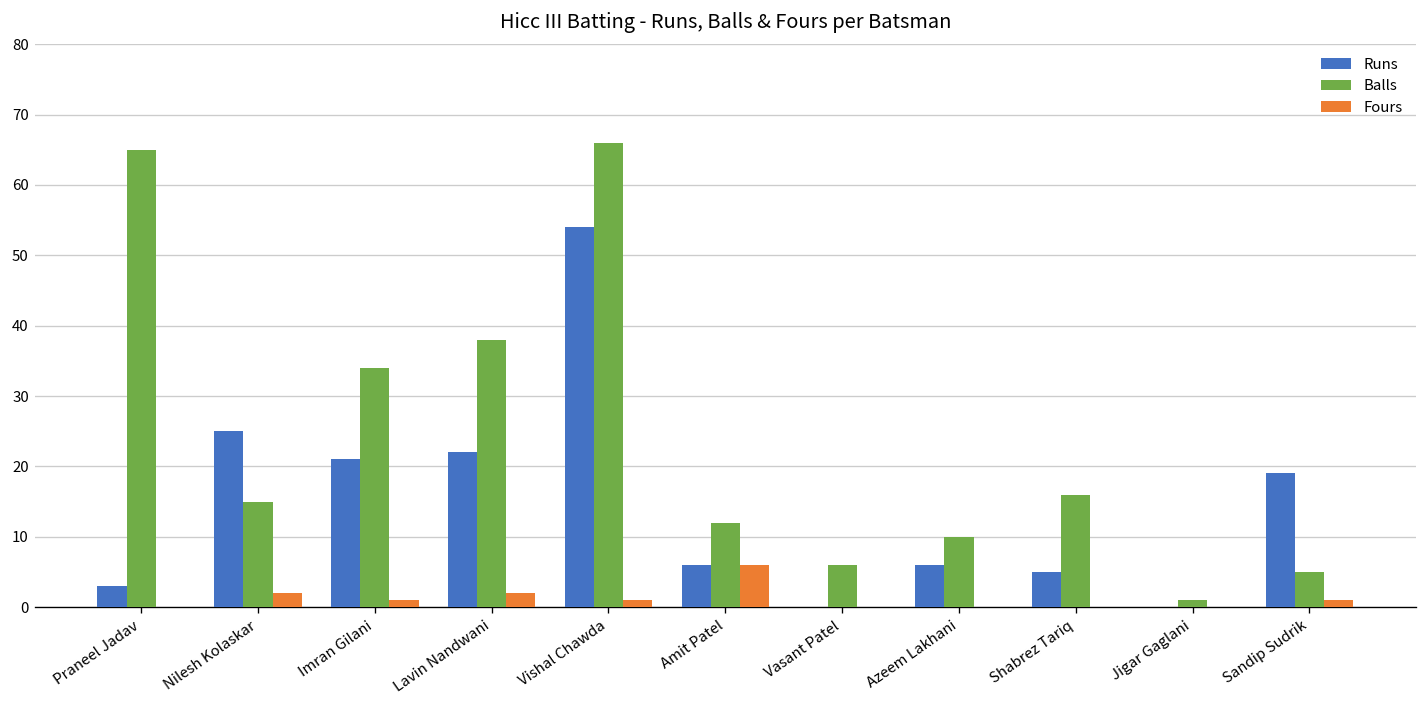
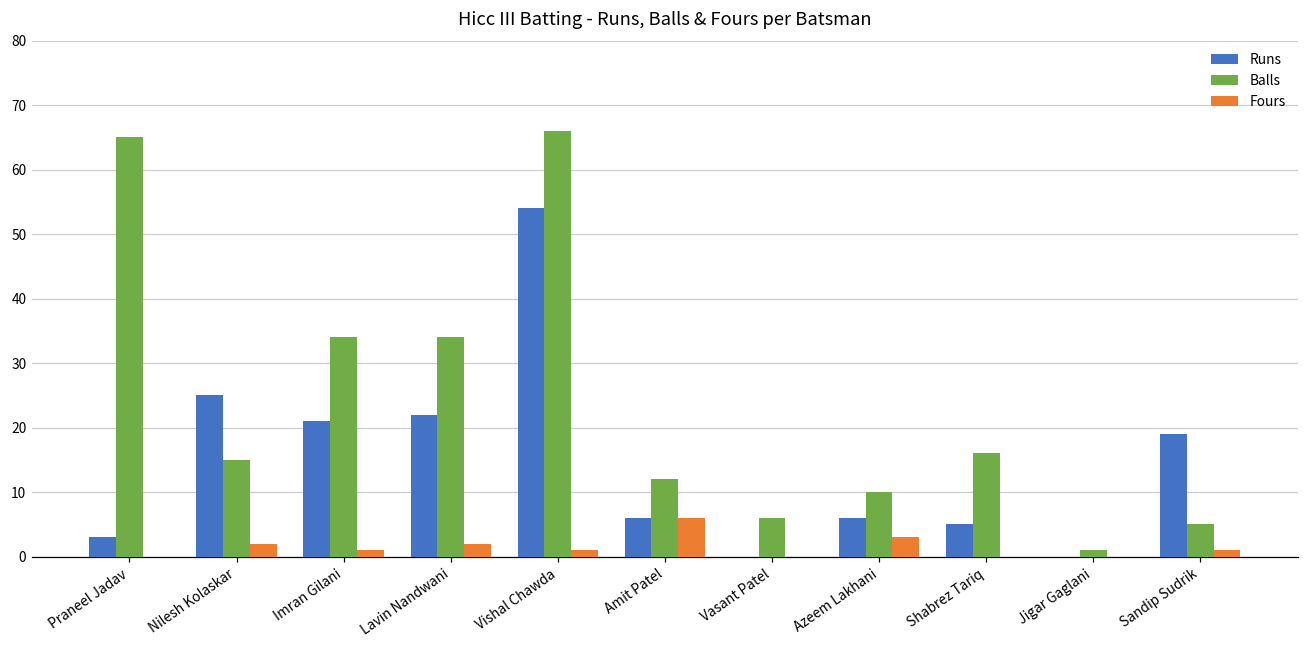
Balls, Lavin Nandwani: 38 -> 34
Fours, Azeem Lakhani: 0 -> 3
